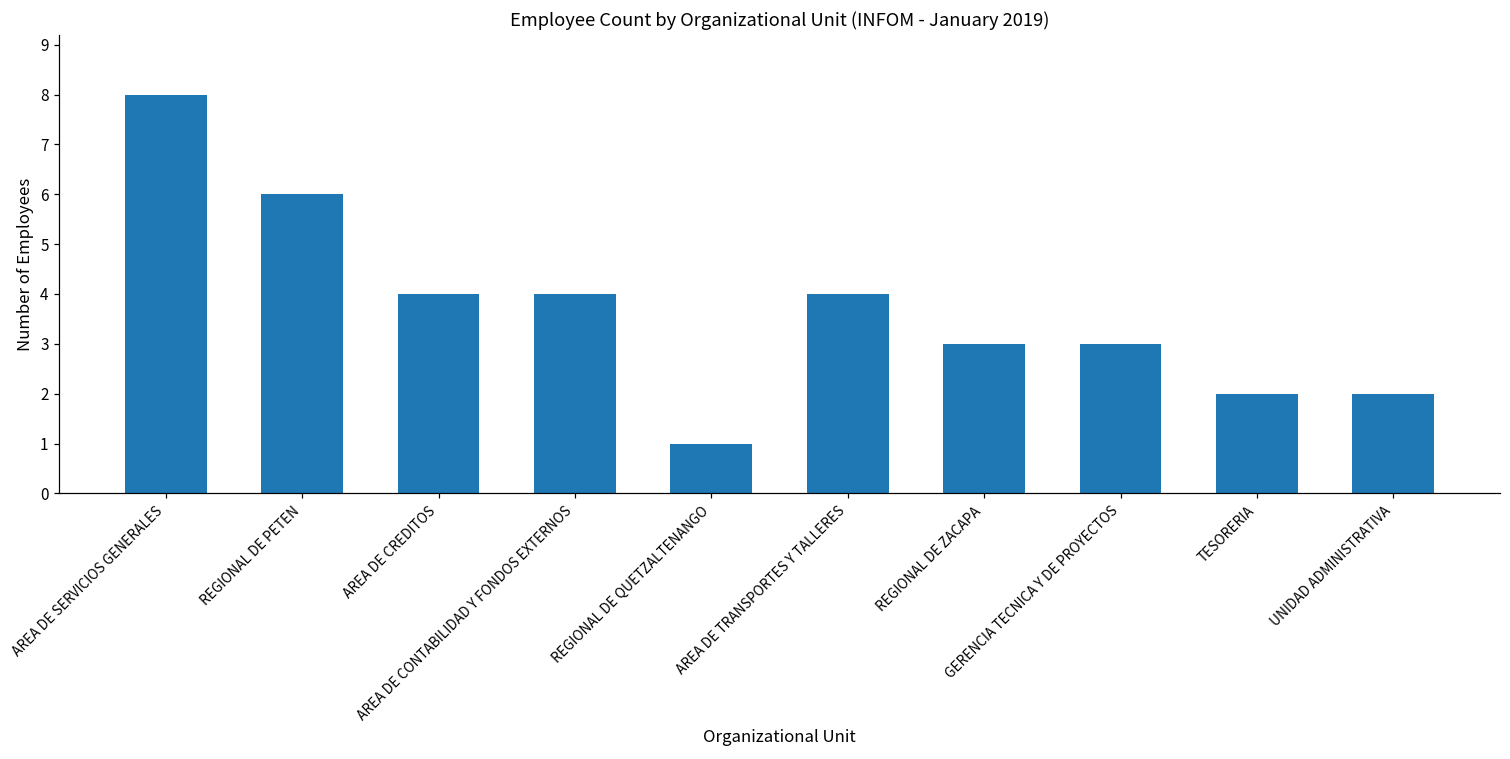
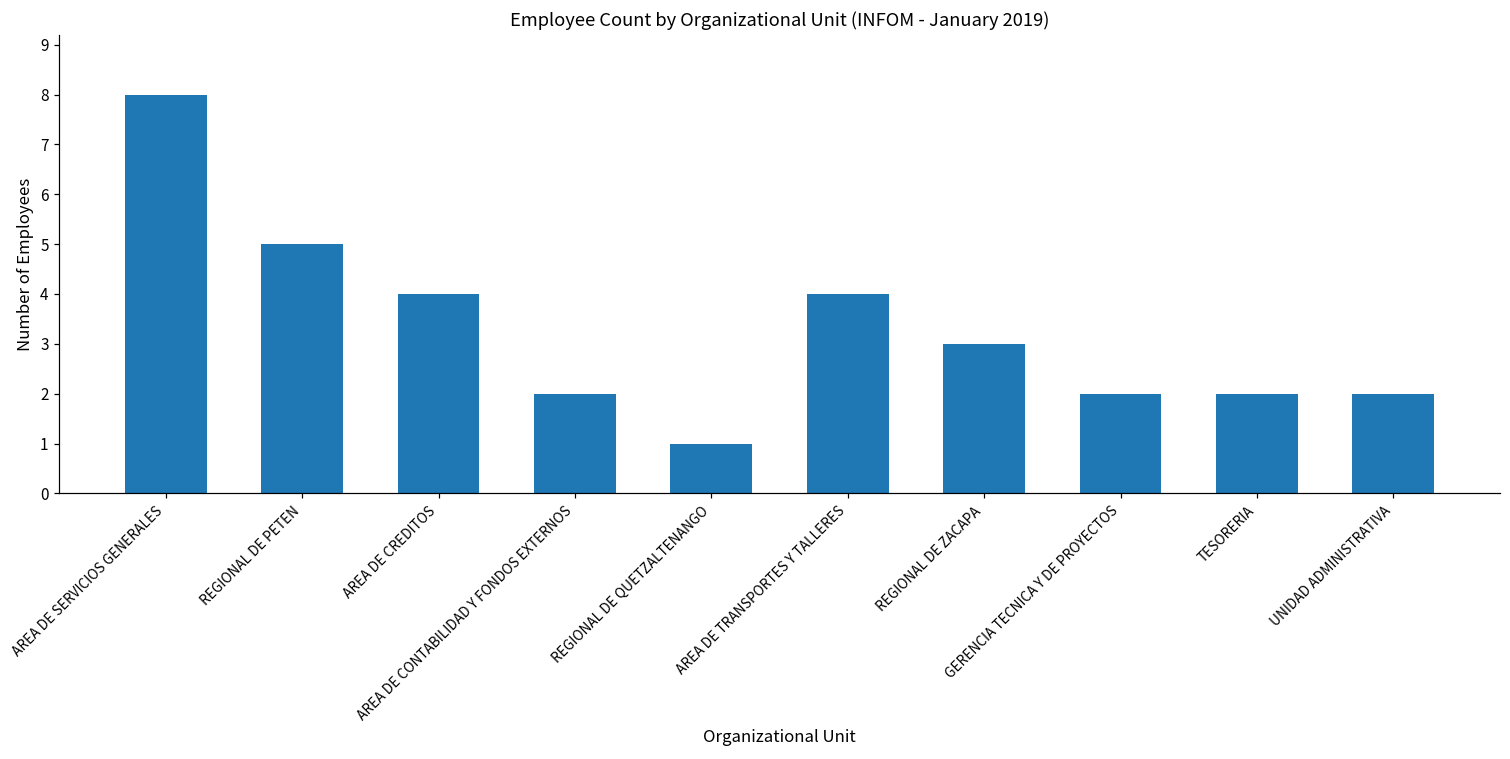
REGIONAL DE PETEN: 6 -> 5
AREA DE CONTABILIDAD Y FONDOS EXTERNOS: 4 -> 2
GERENCIA TECNICA Y DE PROYECTOS: 3 -> 2
